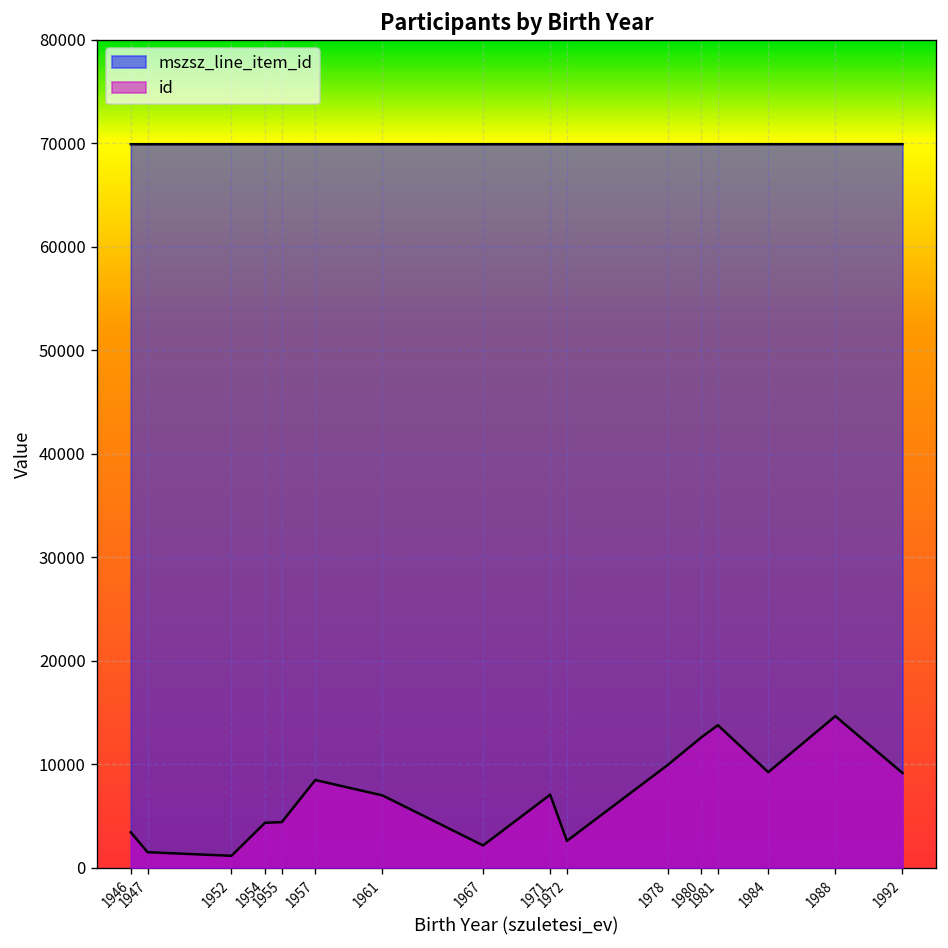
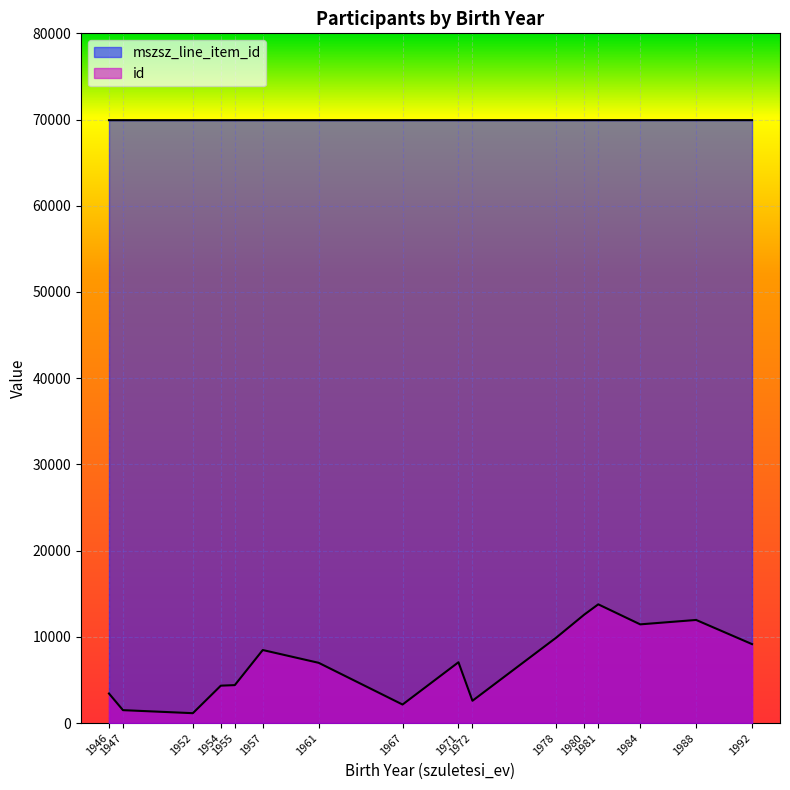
id, 1984: 9000 -> 11000
id, 1988: 15000 -> 12000
